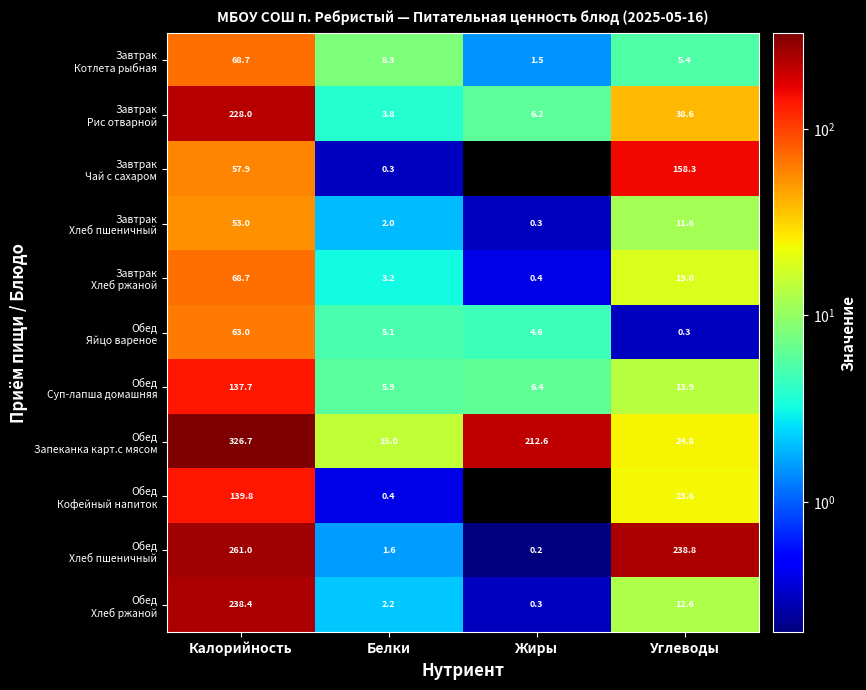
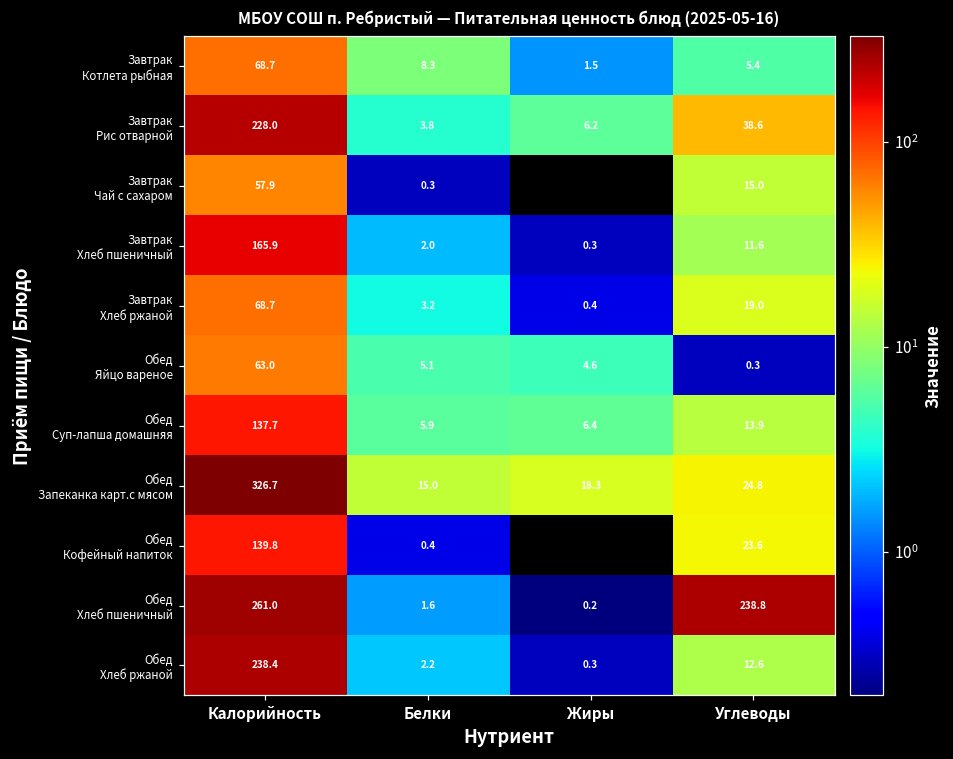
Завтрак Чай с сахаром, Углеводы: 158.3 -> 15.0
Завтрак Хлеб пшеничный, Калорийность: 53.0 -> 165.9
Обед Запеканка карт.с мясом, Жиры: 212.6 -> 18.3
